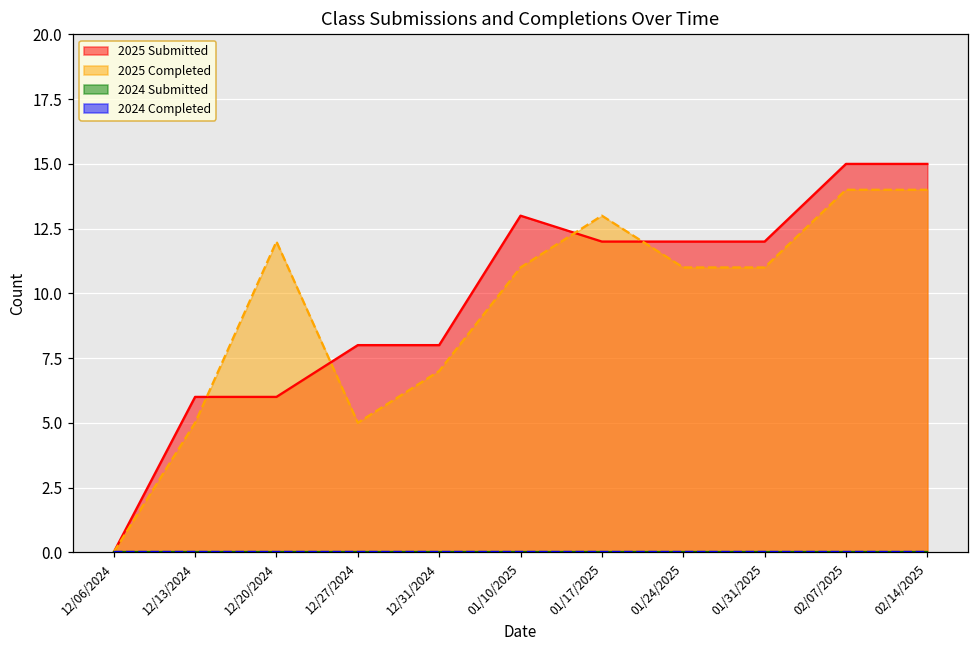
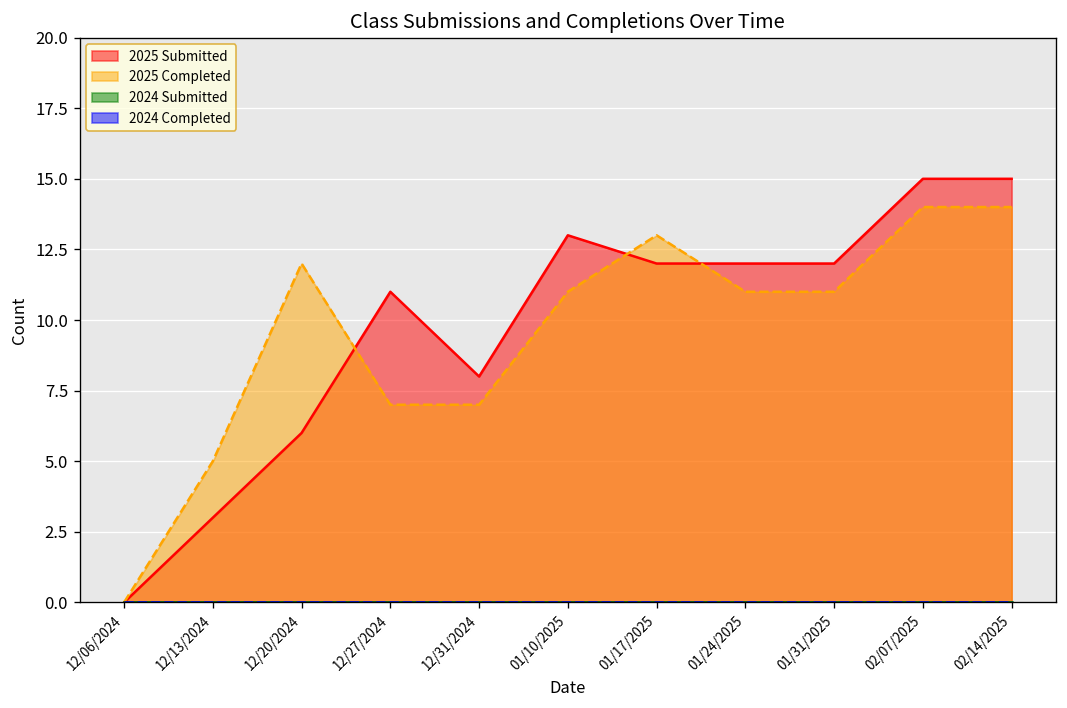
2025 Submitted, 12/13/2024: 6 -> 3
2025 Submitted, 12/27/2024: 8 -> 11
2025 Completed, 12/27/2024: 5 -> 7
